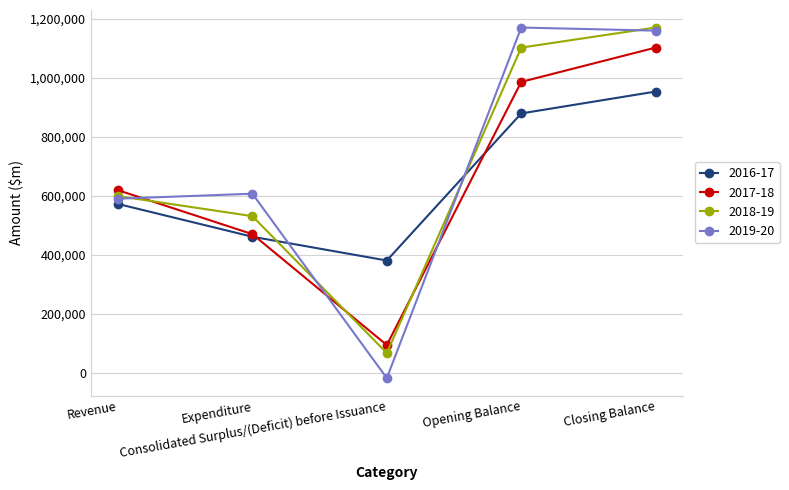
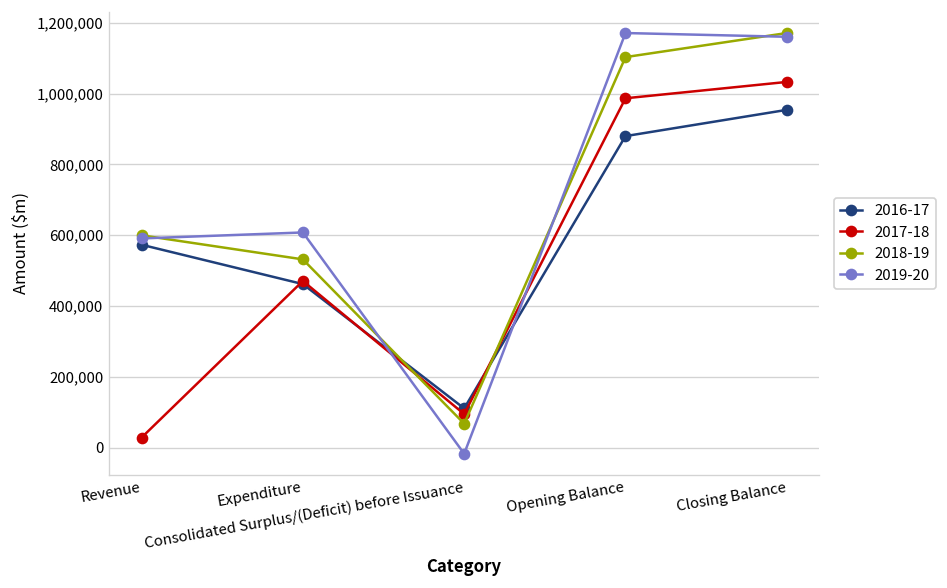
2017-18, Revenue: 620,000 -> 30,000
2016-17, Consolidated Surplus/(Deficit) before Issuance: 380,000 -> 110,000
2017-18, Closing Balance: 1,100,000 -> 1,030,000
